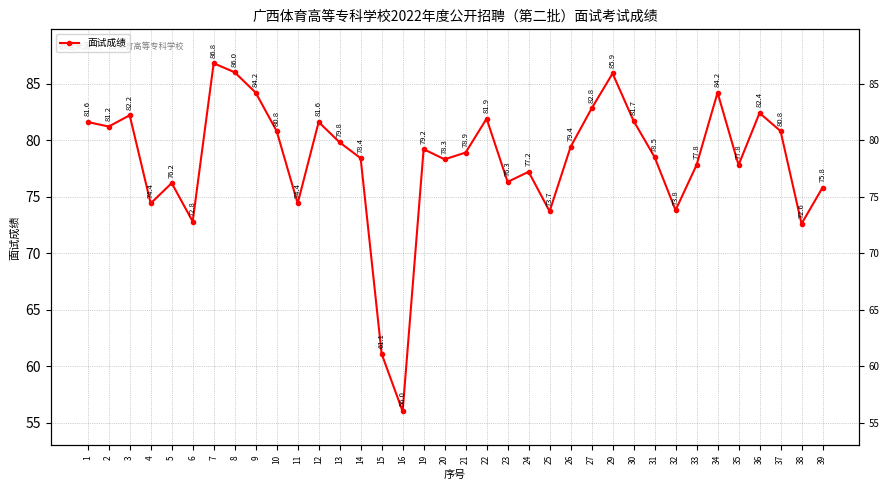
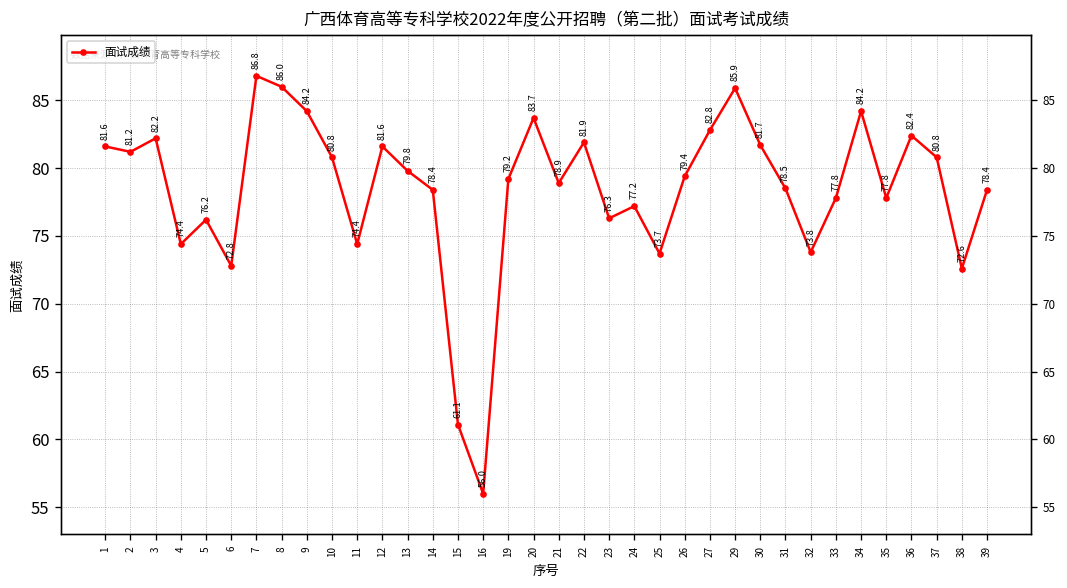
20: 78.3 -> 83.7
39: 75.8 -> 78.4
